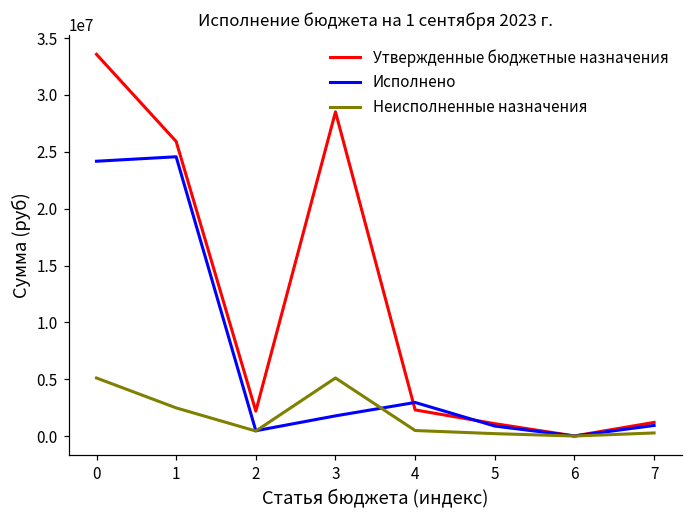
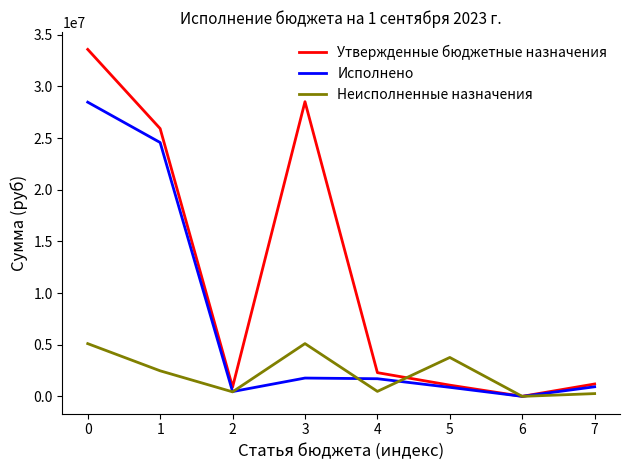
Исполнено, 0: 24200000 -> 28500000
Утвержденные бюджетные назначения, 2: 2200000 -> 900000
Исполнено, 4: 3000000 -> 1700000
Неисполненные назначения, 5: 200000 -> 3800000
